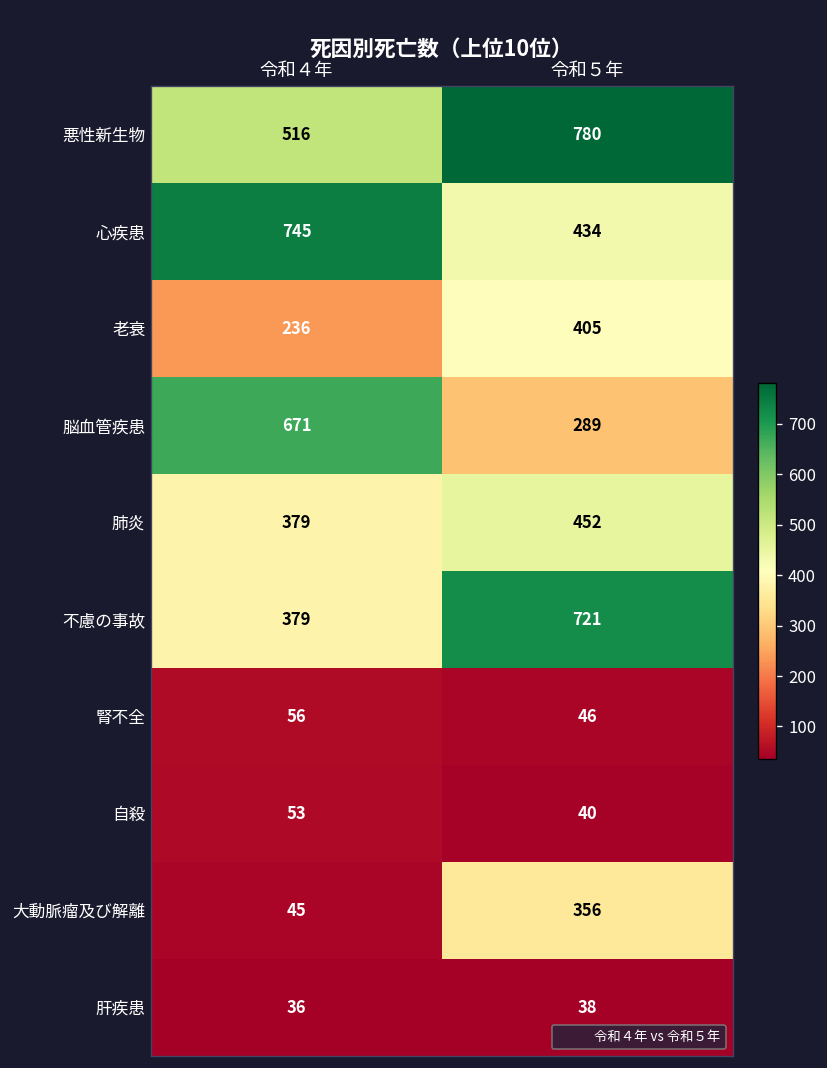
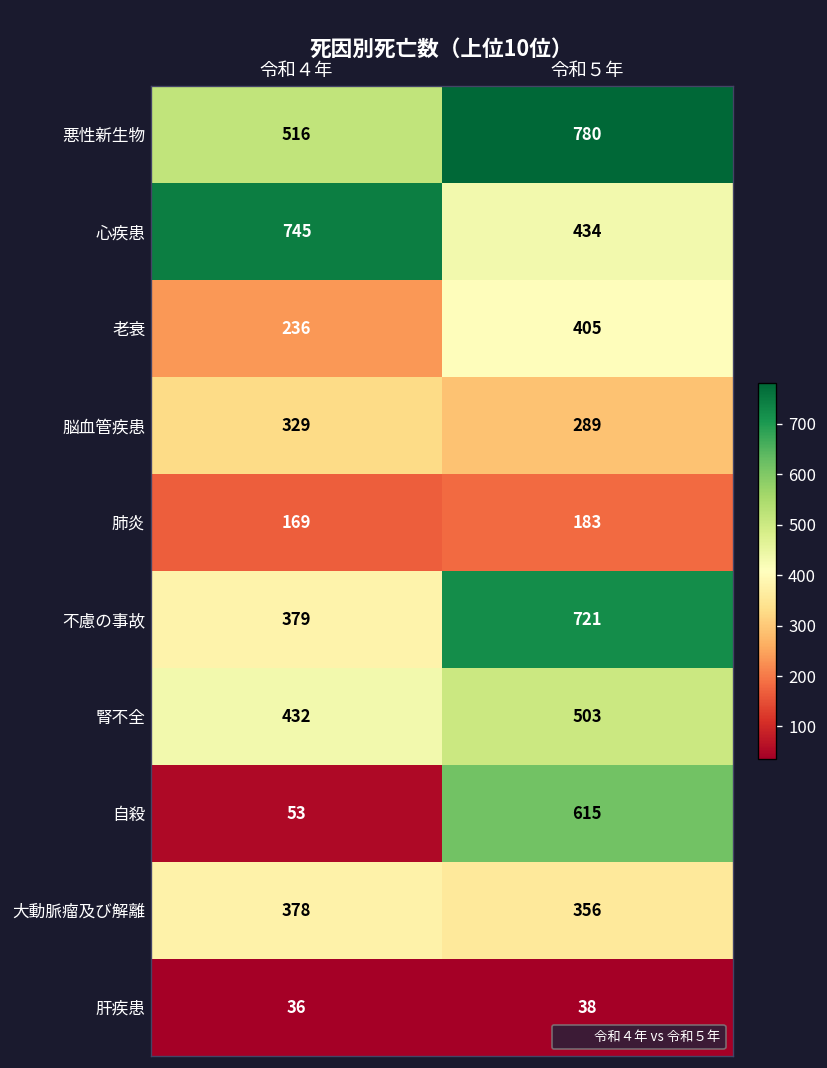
脳血管疾患, 令和４年: 671 -> 329
肺炎, 令和４年: 379 -> 169
肺炎, 令和５年: 452 -> 183
腎不全, 令和４年: 56 -> 432
腎不全, 令和５年: 46 -> 503
自殺, 令和５年: 40 -> 615
大動脈瘤及び解離, 令和４年: 45 -> 378
